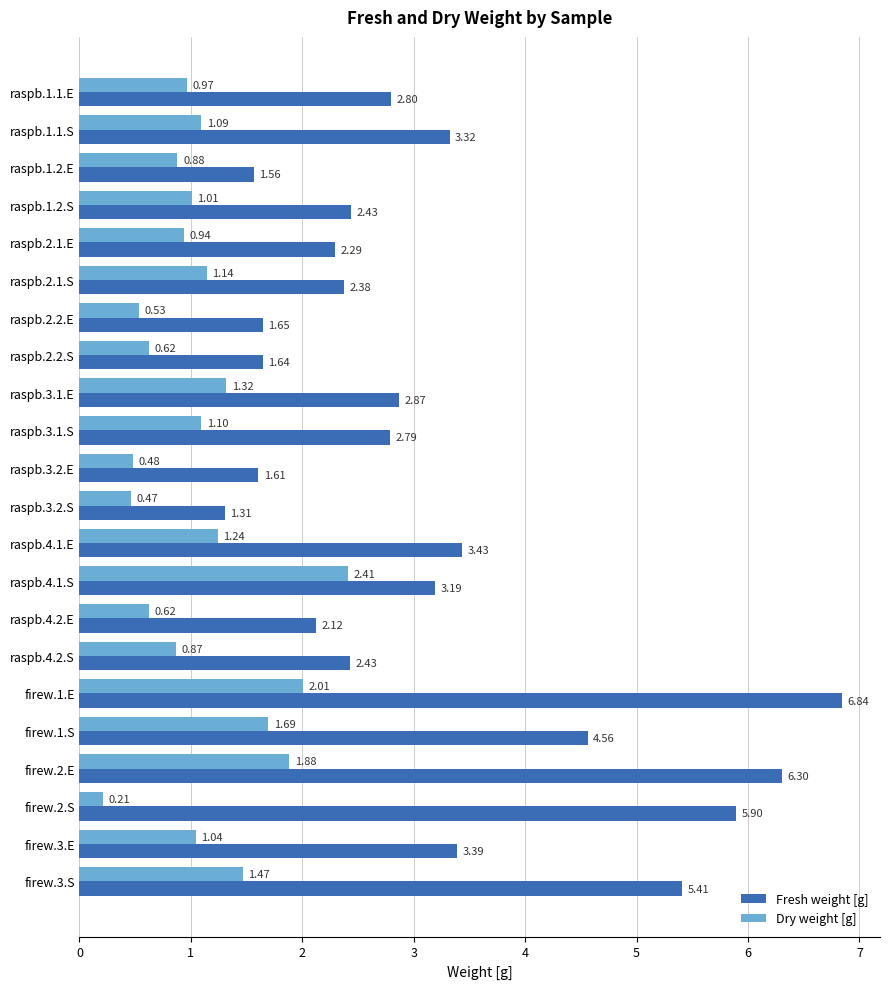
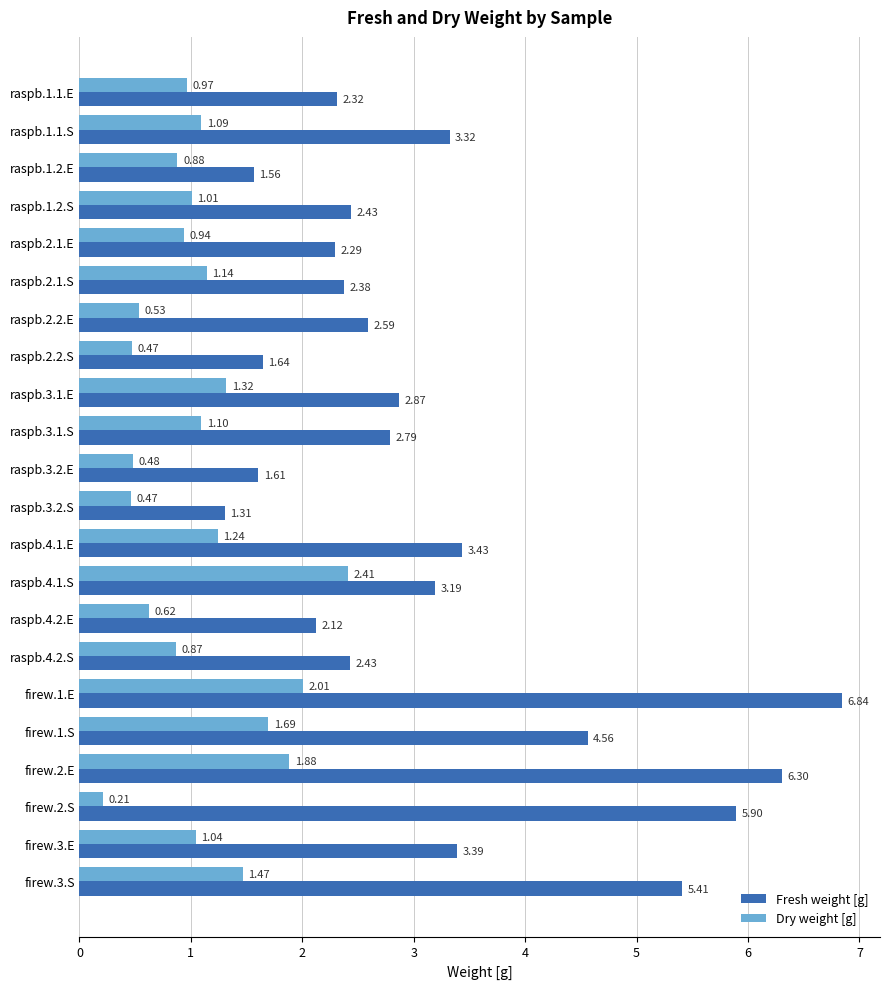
Fresh weight [g], raspb.1.1.E: 2.80 -> 2.32
Fresh weight [g], raspb.2.2.E: 1.65 -> 2.59
Dry weight [g], raspb.2.2.S: 0.62 -> 0.47
